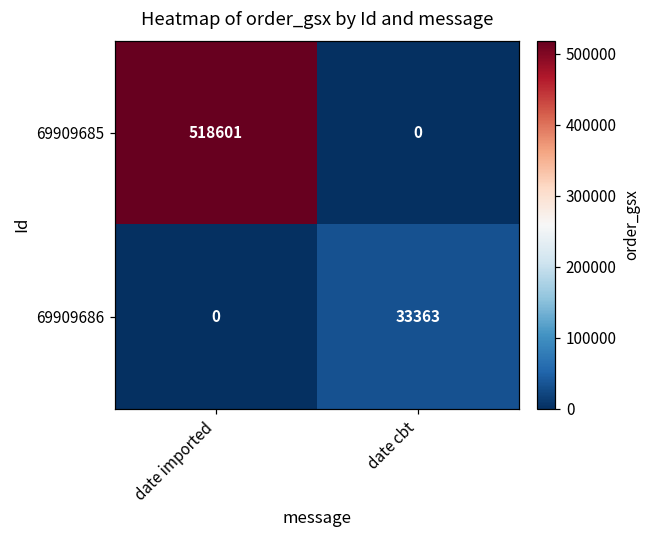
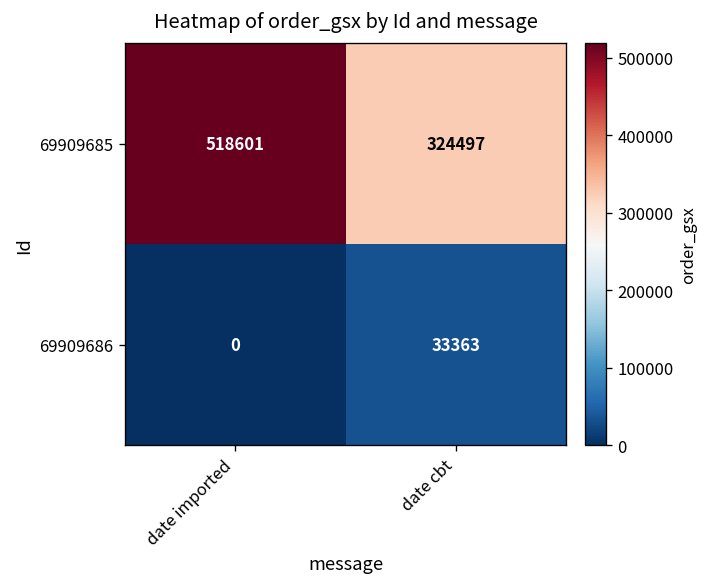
69909685, date cbt: 0 -> 324497
